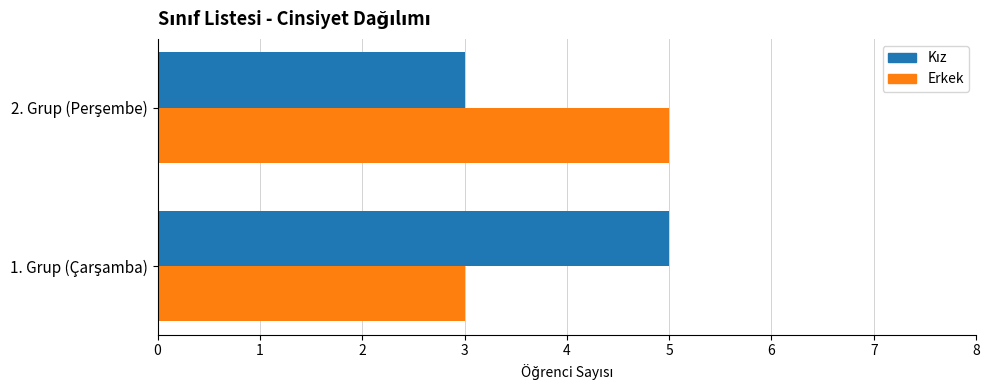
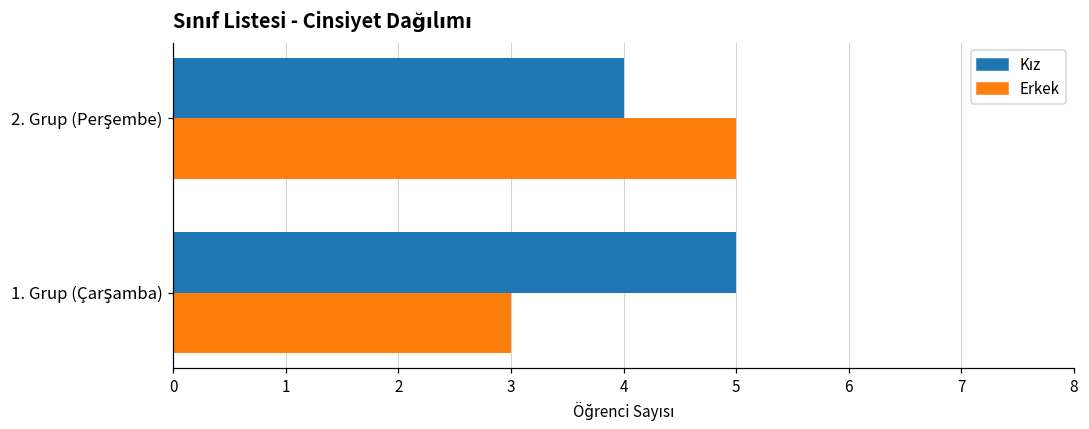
Kız, 2. Grup (Perşembe): 3 -> 4
